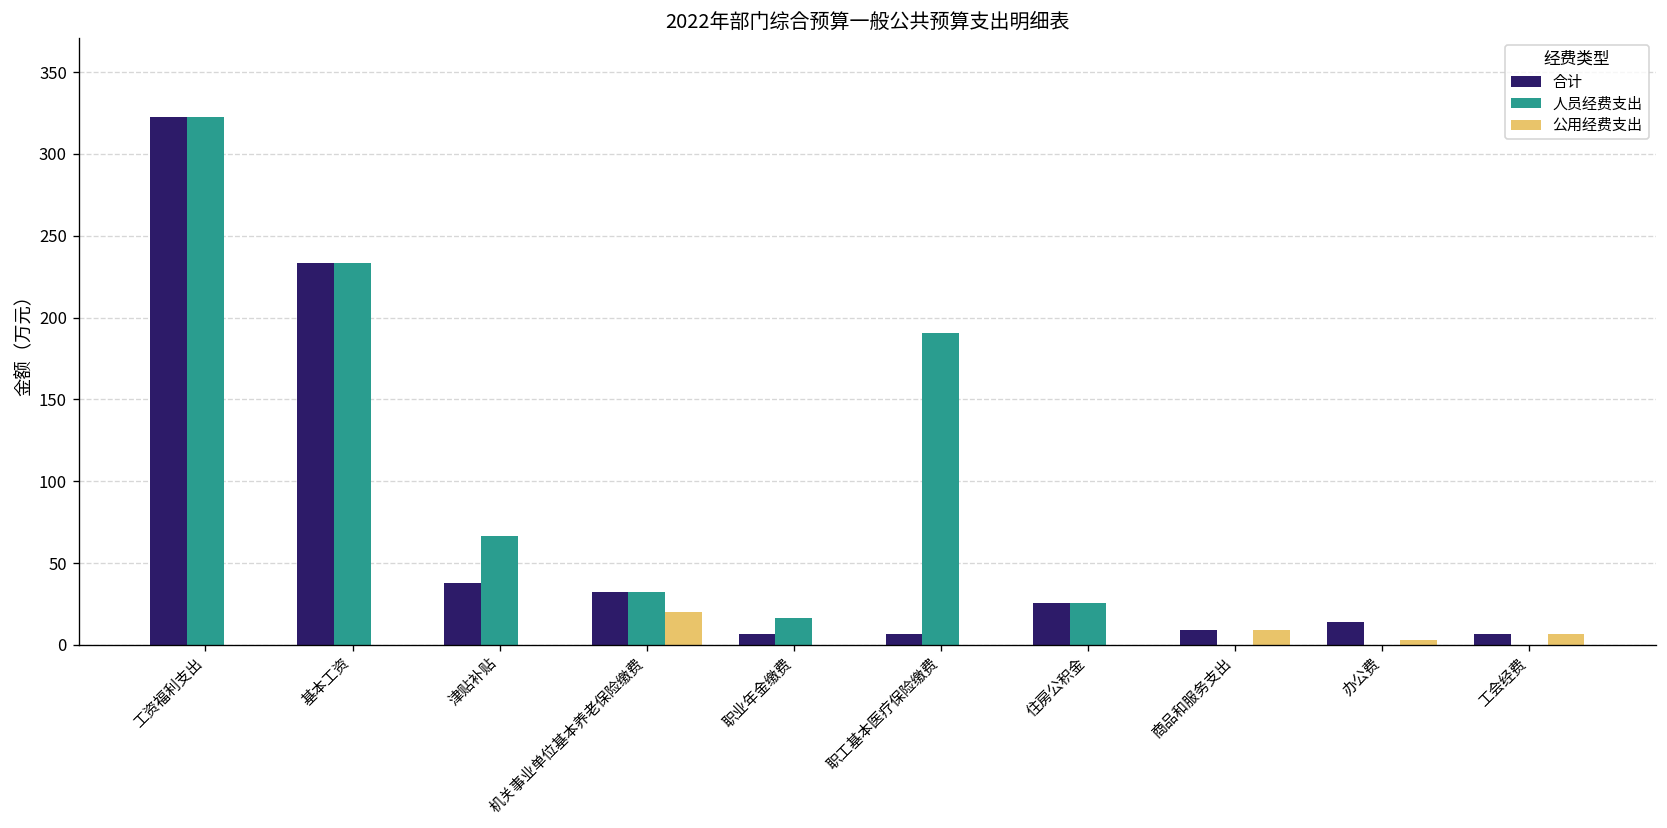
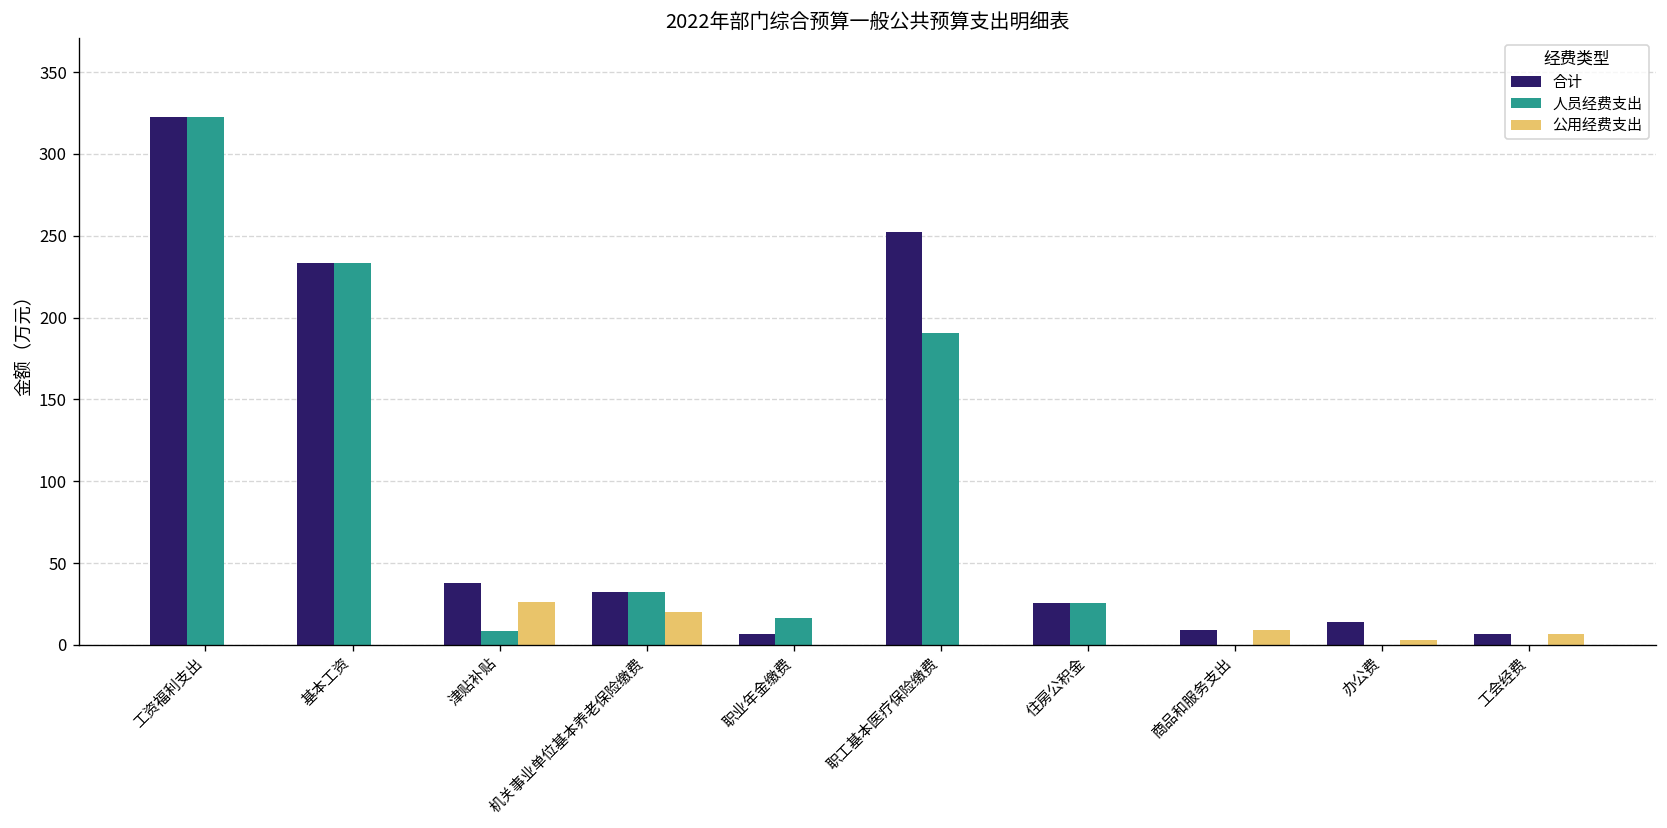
人员经费支出, 津贴补贴: 67 -> 8
公用经费支出, 津贴补贴: 0 -> 26
合计, 职工基本医疗保险缴费: 7 -> 252
